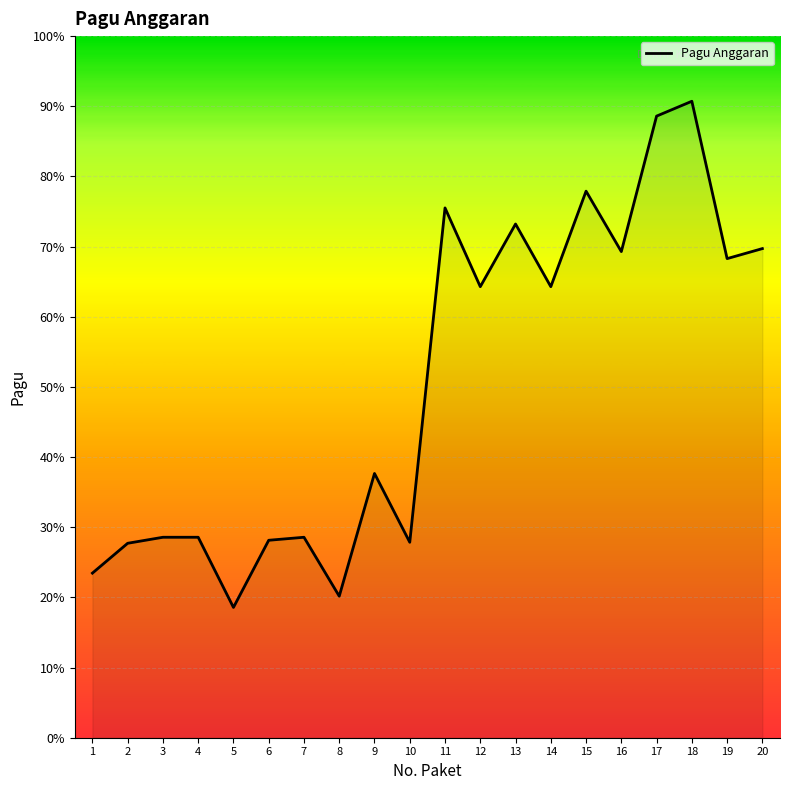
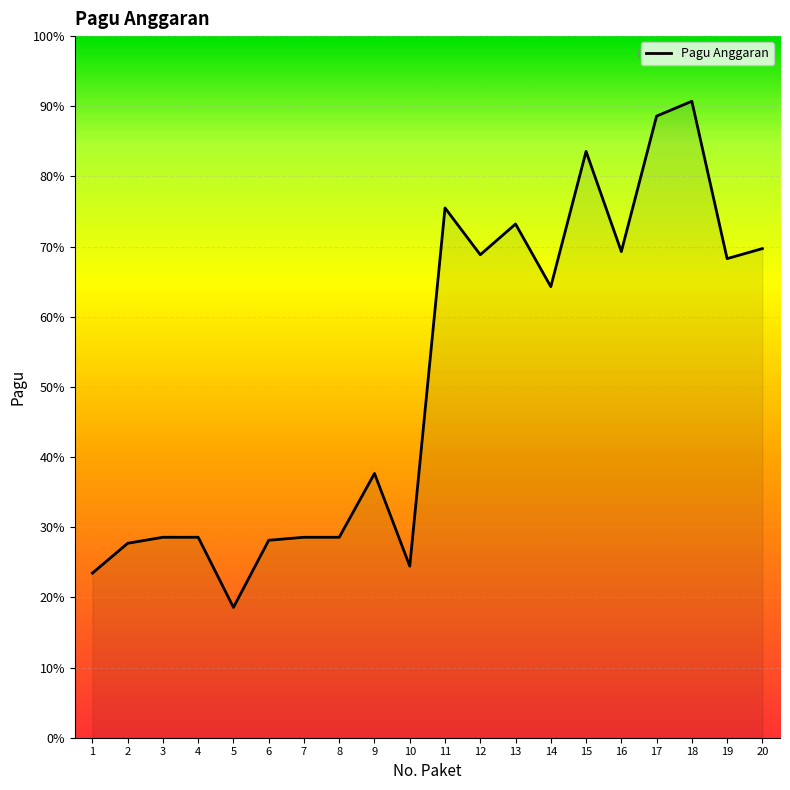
8: 20% -> 29%
10: 28% -> 24%
12: 64% -> 69%
15: 78% -> 84%
